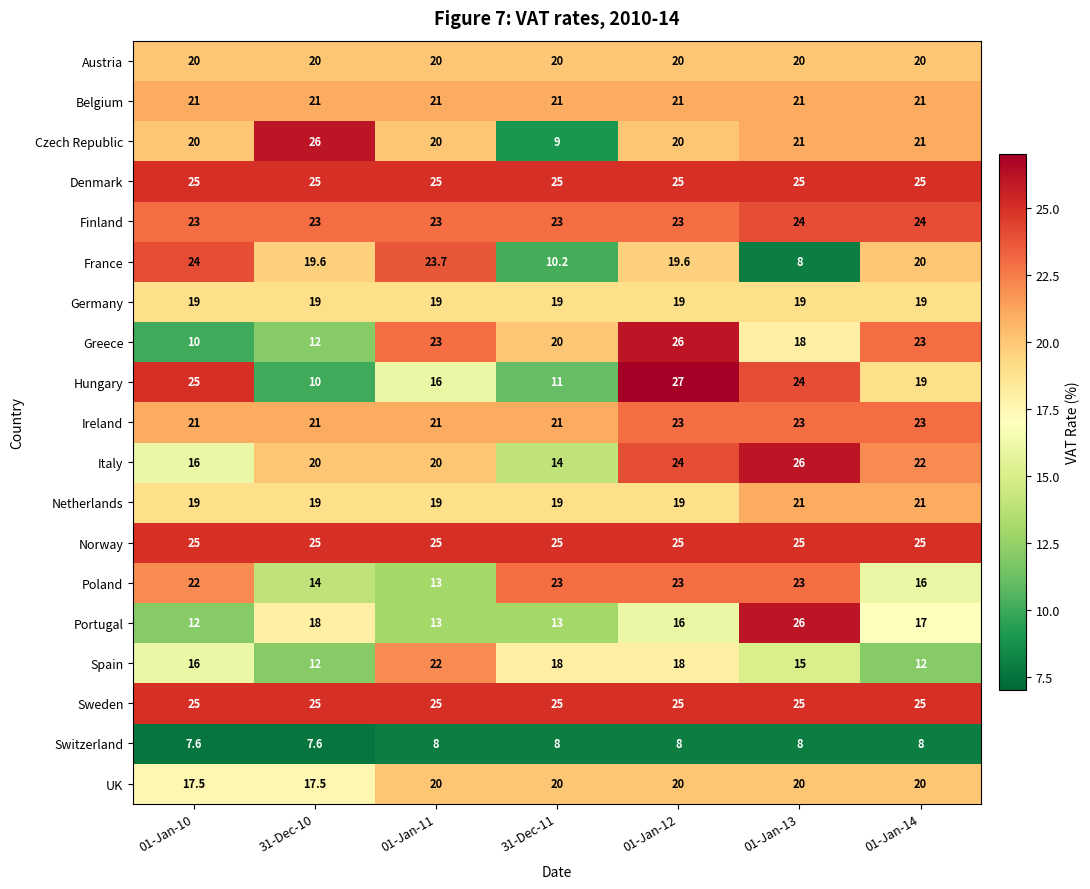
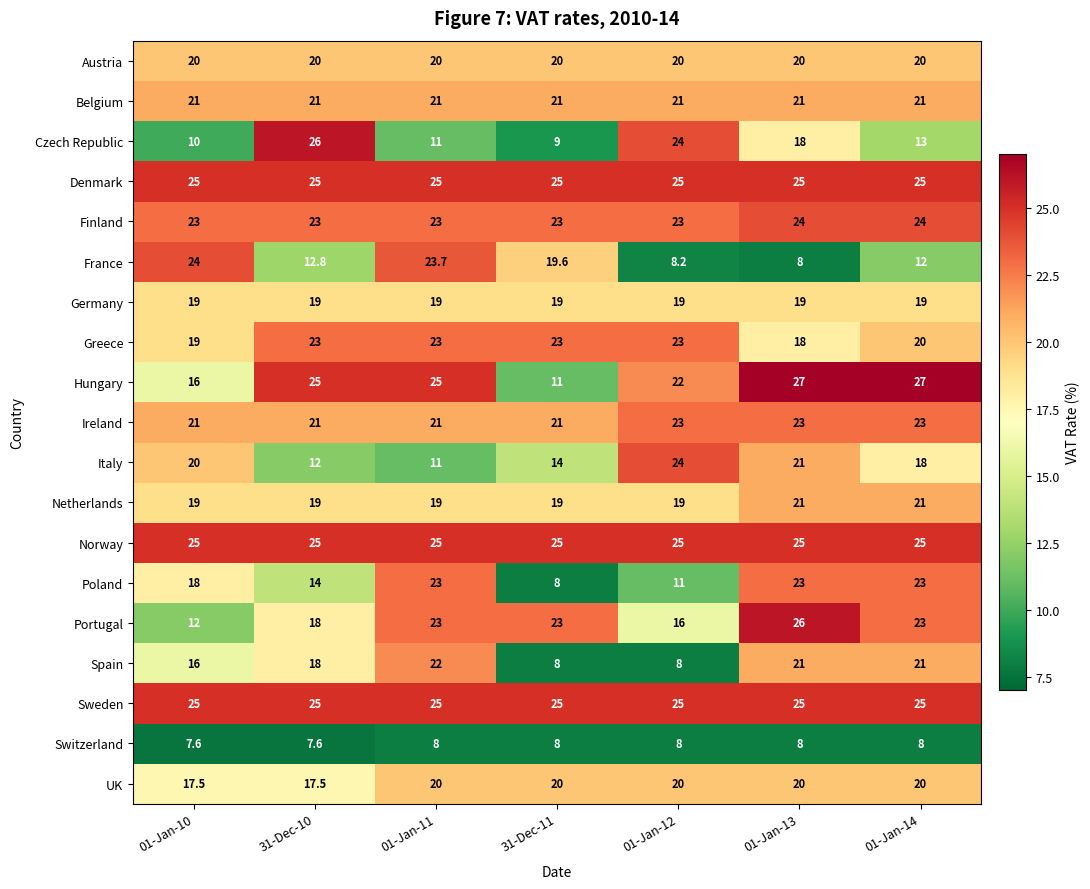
Czech Republic, 01-Jan-10: 20 -> 10
Czech Republic, 01-Jan-11: 20 -> 11
Czech Republic, 01-Jan-12: 20 -> 24
Czech Republic, 01-Jan-13: 21 -> 18
Czech Republic, 01-Jan-14: 21 -> 13
France, 31-Dec-10: 19.6 -> 12.8
France, 31-Dec-11: 10.2 -> 19.6
France, 01-Jan-12: 19.6 -> 8.2
France, 01-Jan-14: 20 -> 12
Greece, 01-Jan-10: 10 -> 19
Greece, 31-Dec-10: 12 -> 23
Greece, 31-Dec-11: 20 -> 23
Greece, 01-Jan-12: 26 -> 23
Greece, 01-Jan-14: 23 -> 20
Hungary, 01-Jan-10: 25 -> 16
Hungary, 31-Dec-10: 10 -> 25
Hungary, 01-Jan-11: 16 -> 25
Hungary, 01-Jan-12: 27 -> 22
Hungary, 01-Jan-13: 24 -> 27
Hungary, 01-Jan-14: 19 -> 27
Italy, 01-Jan-10: 16 -> 20
Italy, 31-Dec-10: 20 -> 12
Italy, 01-Jan-11: 20 -> 11
Italy, 01-Jan-13: 26 -> 21
Italy, 01-Jan-14: 22 -> 18
Poland, 01-Jan-10: 22 -> 18
Poland, 01-Jan-11: 13 -> 23
Poland, 31-Dec-11: 23 -> 8
Poland, 01-Jan-12: 23 -> 11
Poland, 01-Jan-14: 16 -> 23
Portugal, 01-Jan-11: 13 -> 23
Portugal, 31-Dec-11: 13 -> 23
Portugal, 01-Jan-14: 17 -> 23
Spain, 31-Dec-10: 12 -> 18
Spain, 31-Dec-11: 18 -> 8
Spain, 01-Jan-12: 18 -> 8
Spain, 01-Jan-13: 15 -> 21
Spain, 01-Jan-14: 12 -> 21
